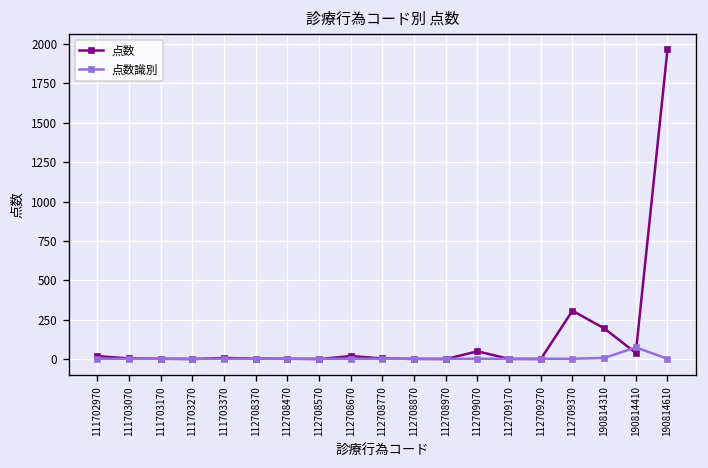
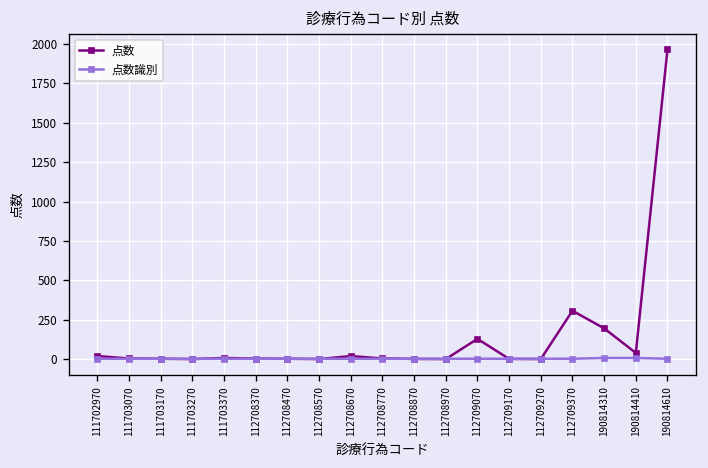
点数, 112709070: 50 -> 130
点数識別, 190814410: 80 -> 10
